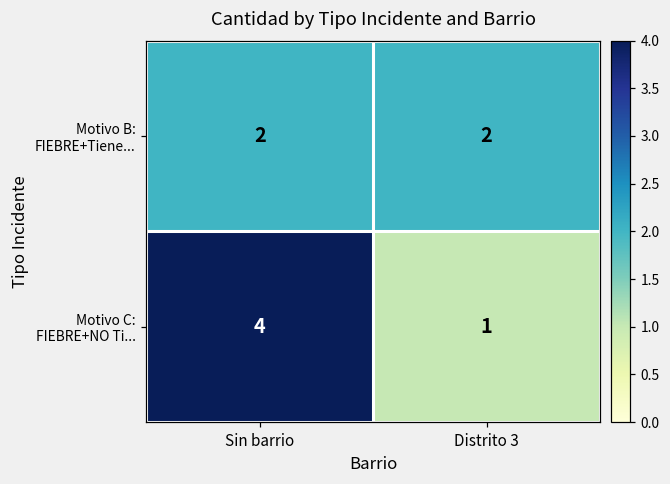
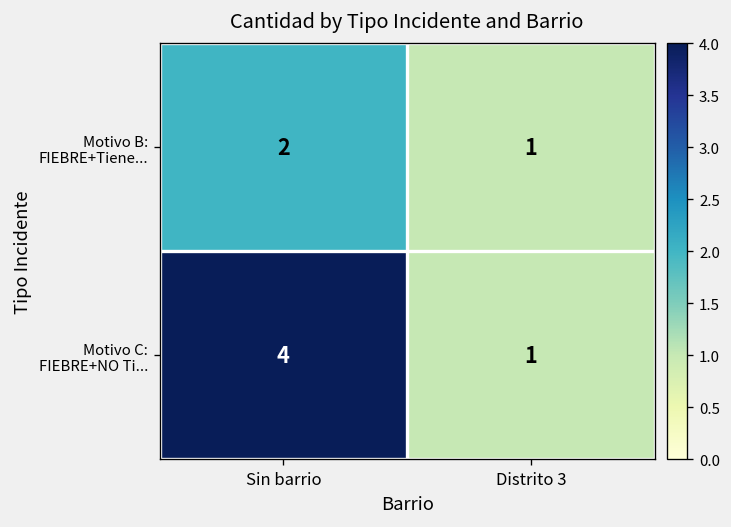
Motivo B: FIEBRE+Tiene..., Distrito 3: 2 -> 1
